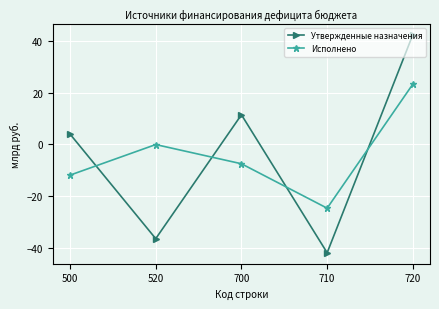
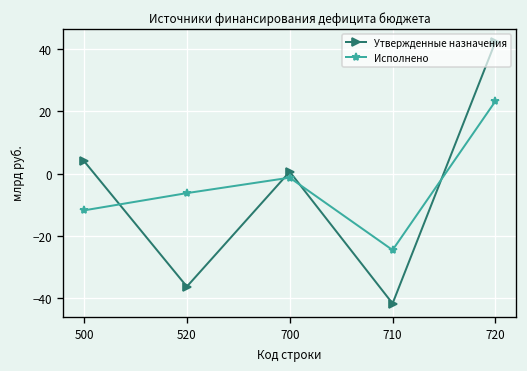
Исполнено, 520: 0 -> -6
Утвержденные назначения, 700: 11 -> 1
Исполнено, 700: -7 -> -1
